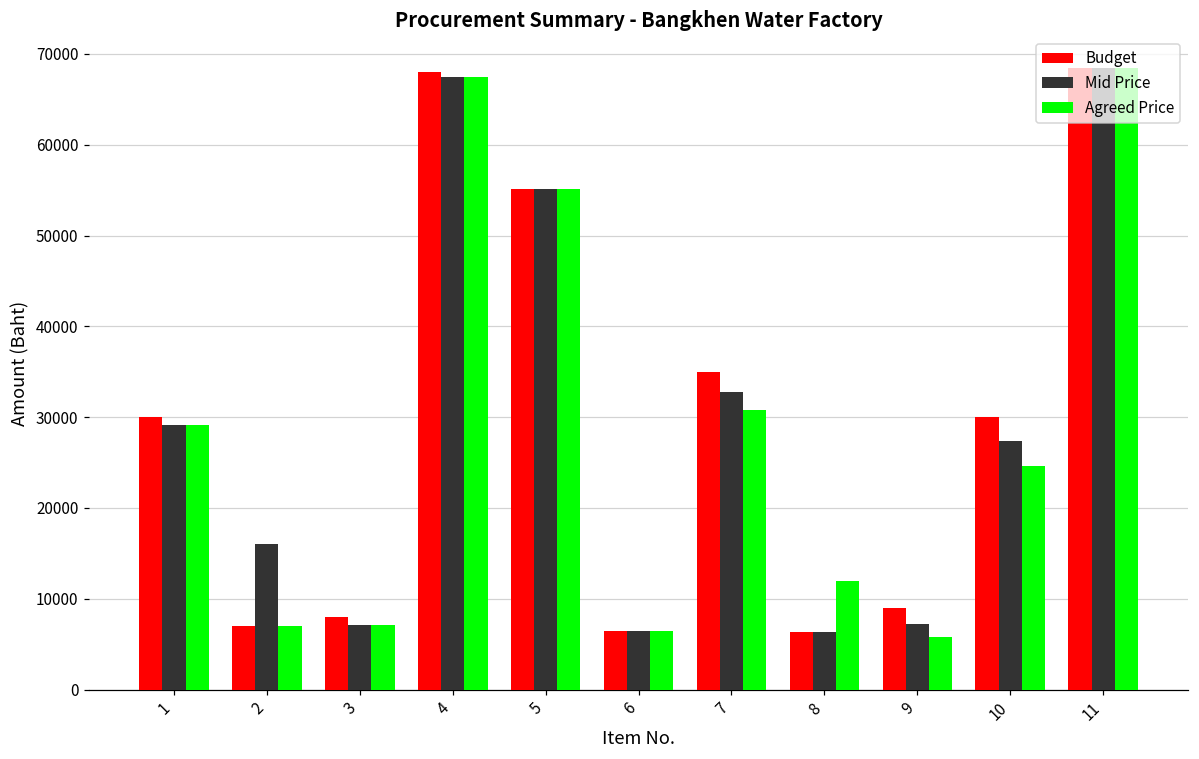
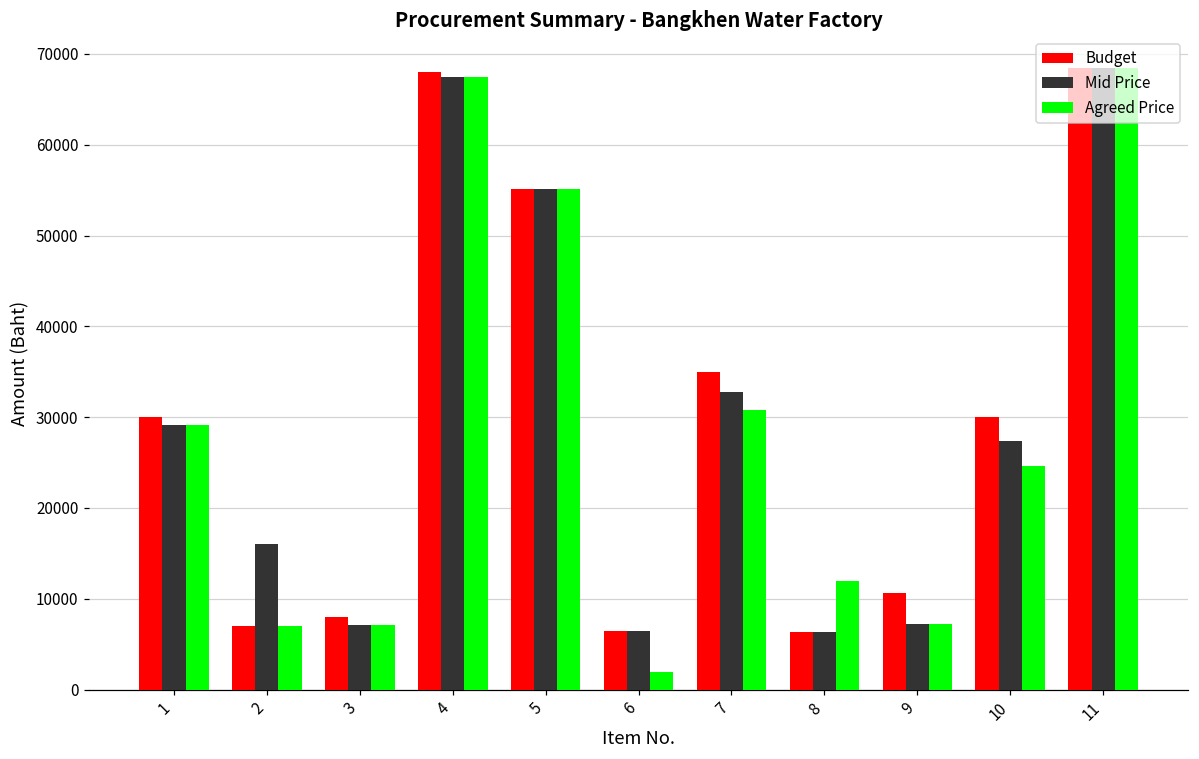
Agreed Price, 6: 6000 -> 2000
Budget, 9: 9000 -> 11000
Agreed Price, 9: 6000 -> 7000
